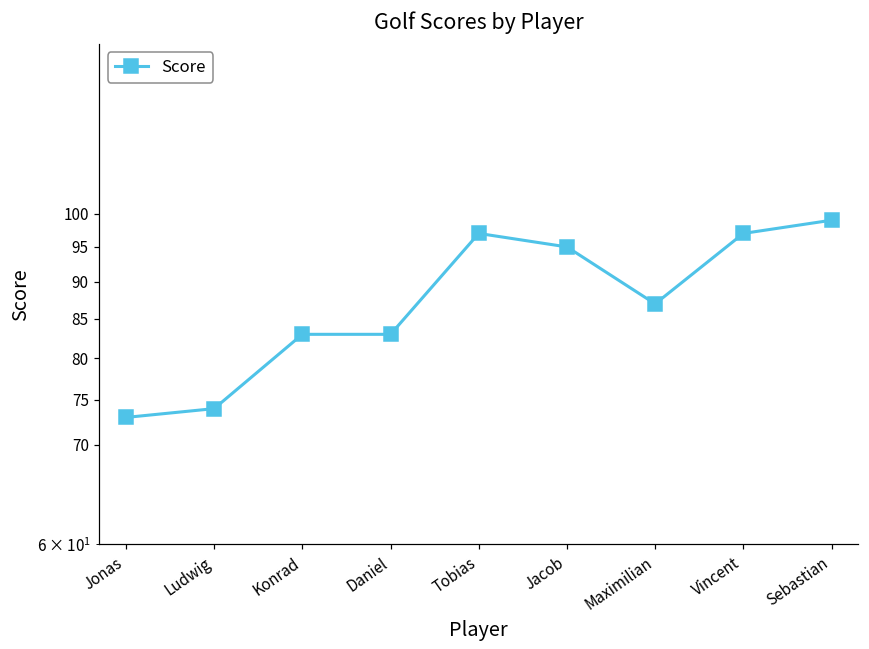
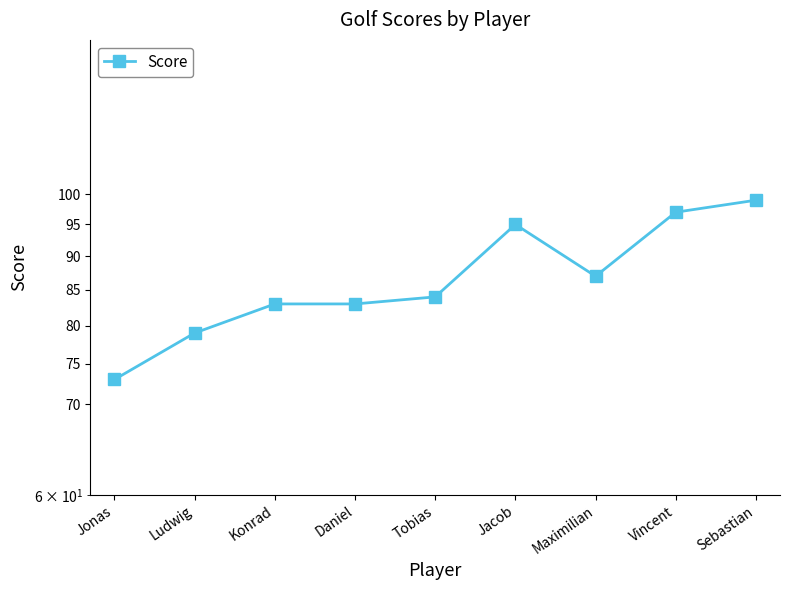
Ludwig: 74 -> 79
Tobias: 97 -> 84
